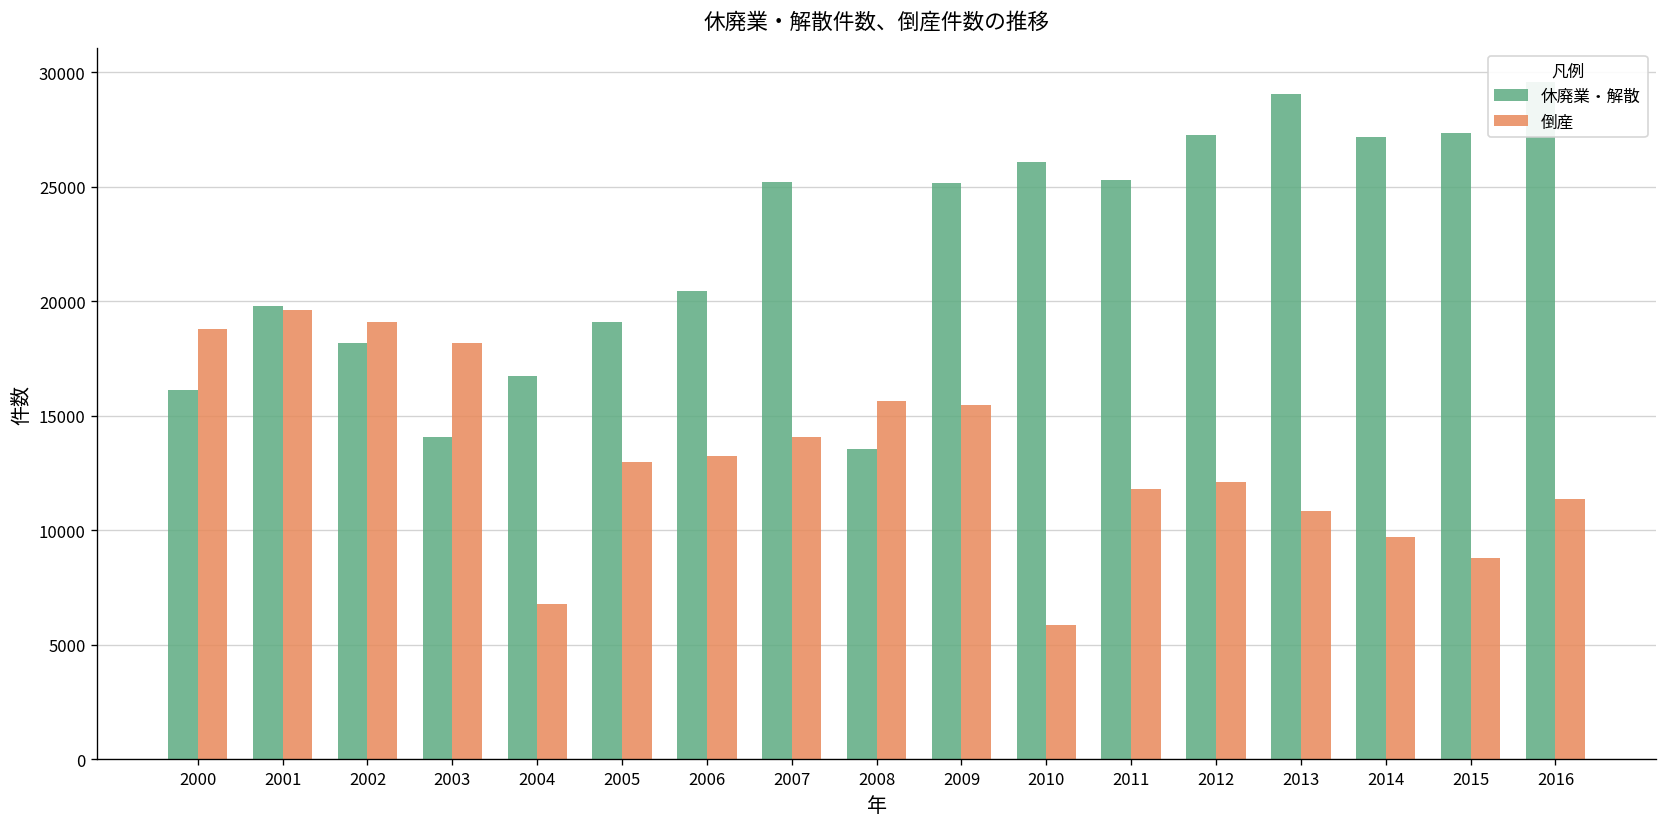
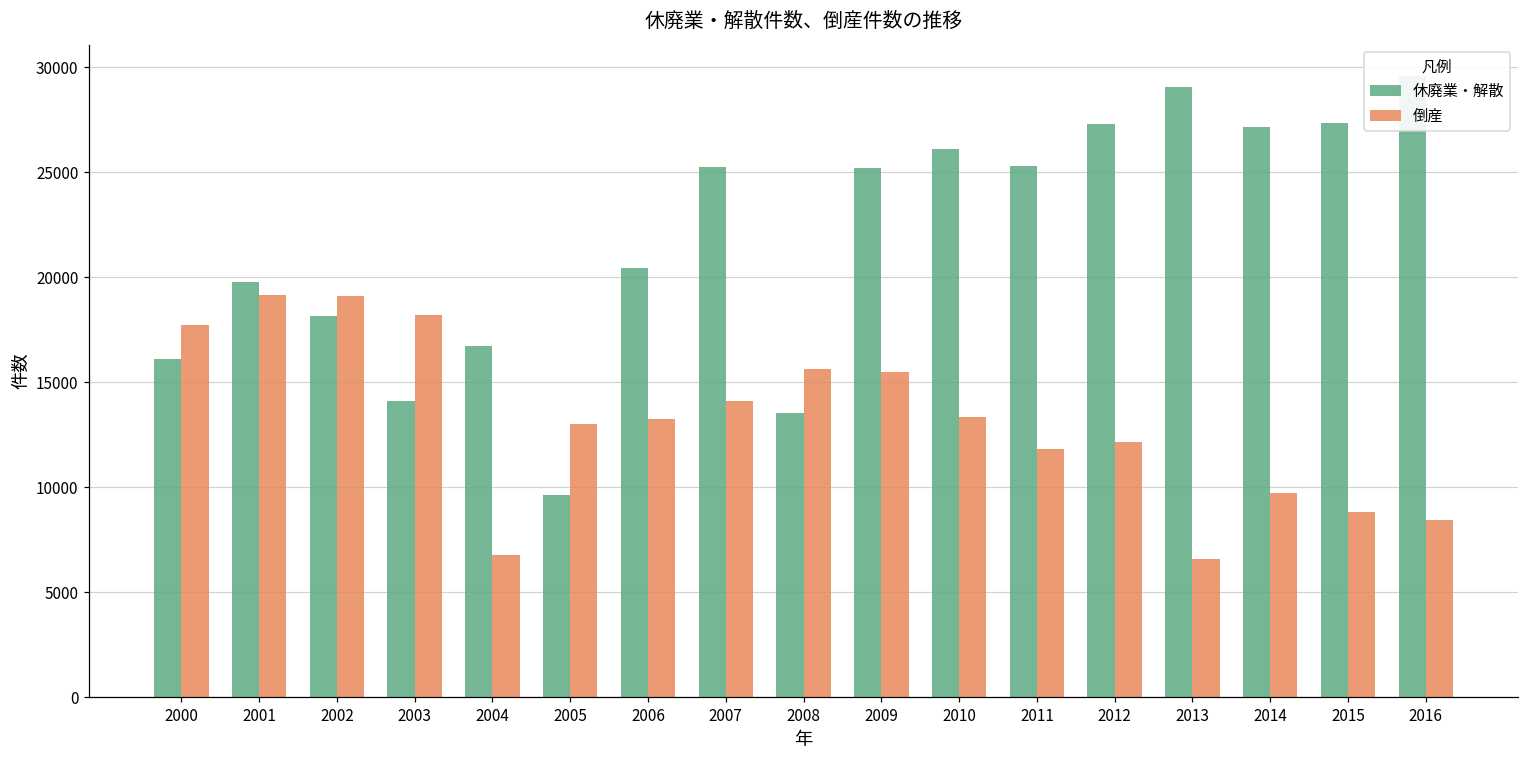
倒産, 2000: 18800 -> 17700
倒産, 2001: 19600 -> 19200
休廃業・解散, 2005: 19100 -> 9600
倒産, 2010: 5900 -> 13300
倒産, 2013: 10900 -> 6600
倒産, 2016: 11400 -> 8400
